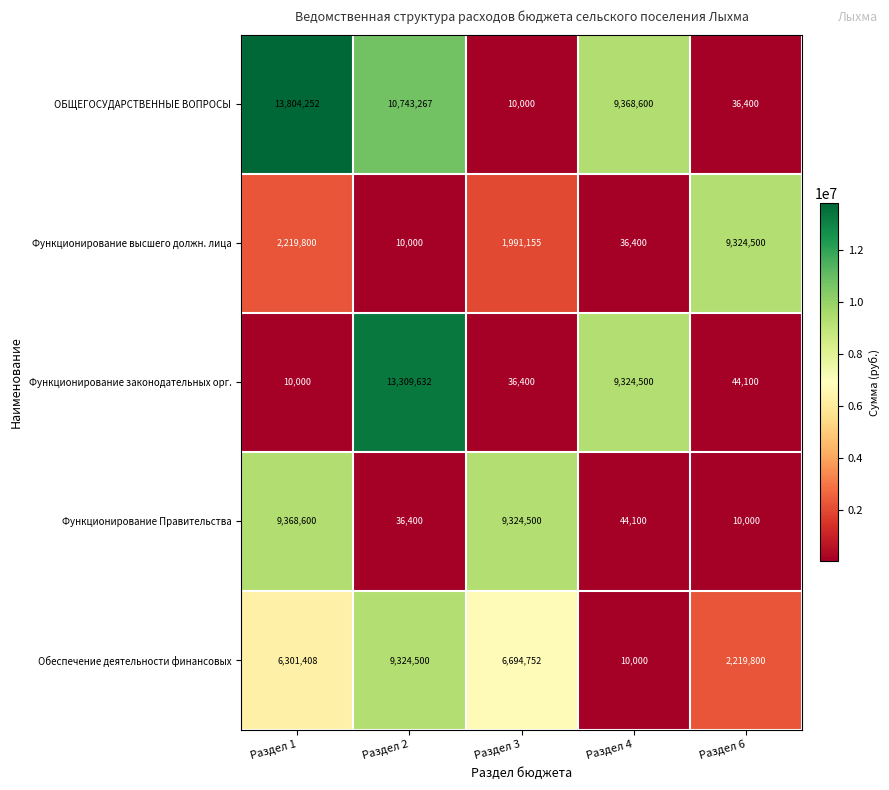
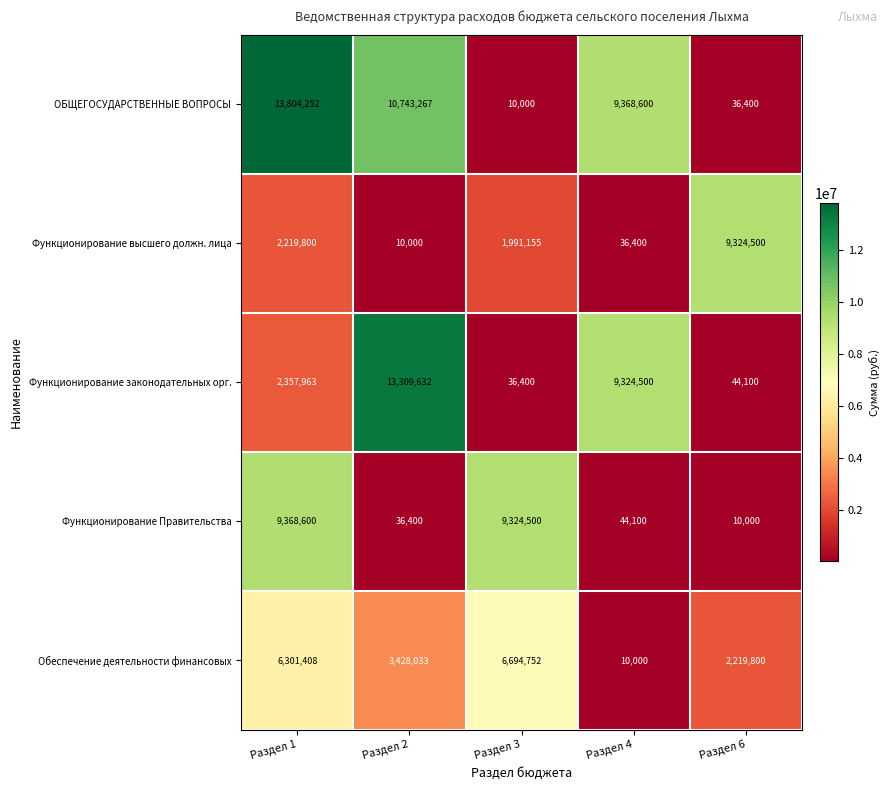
Функционирование законодательных орг., Раздел 1: 10,000 -> 2,357,963
Обеспечение деятельности финансовых, Раздел 2: 9,324,500 -> 3,428,033
